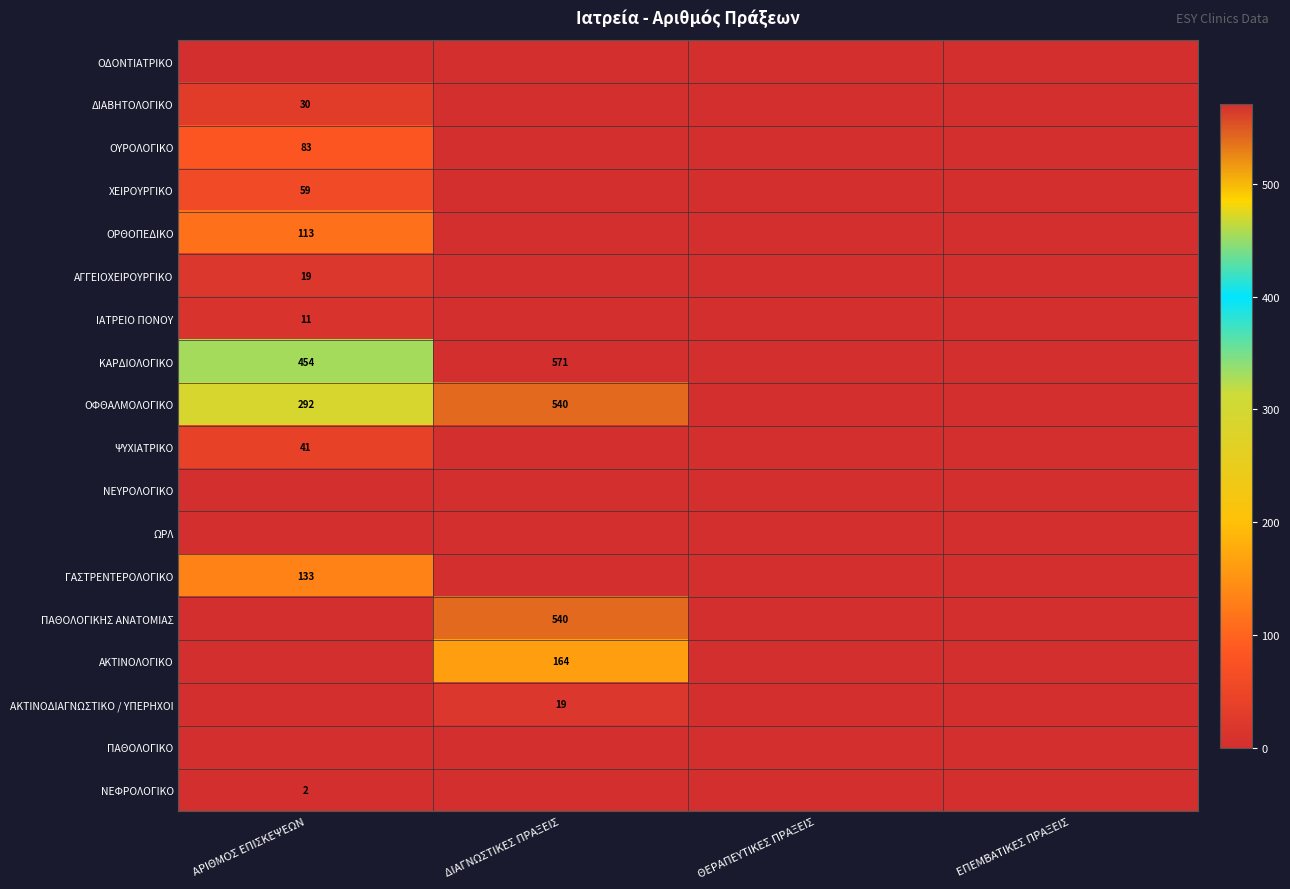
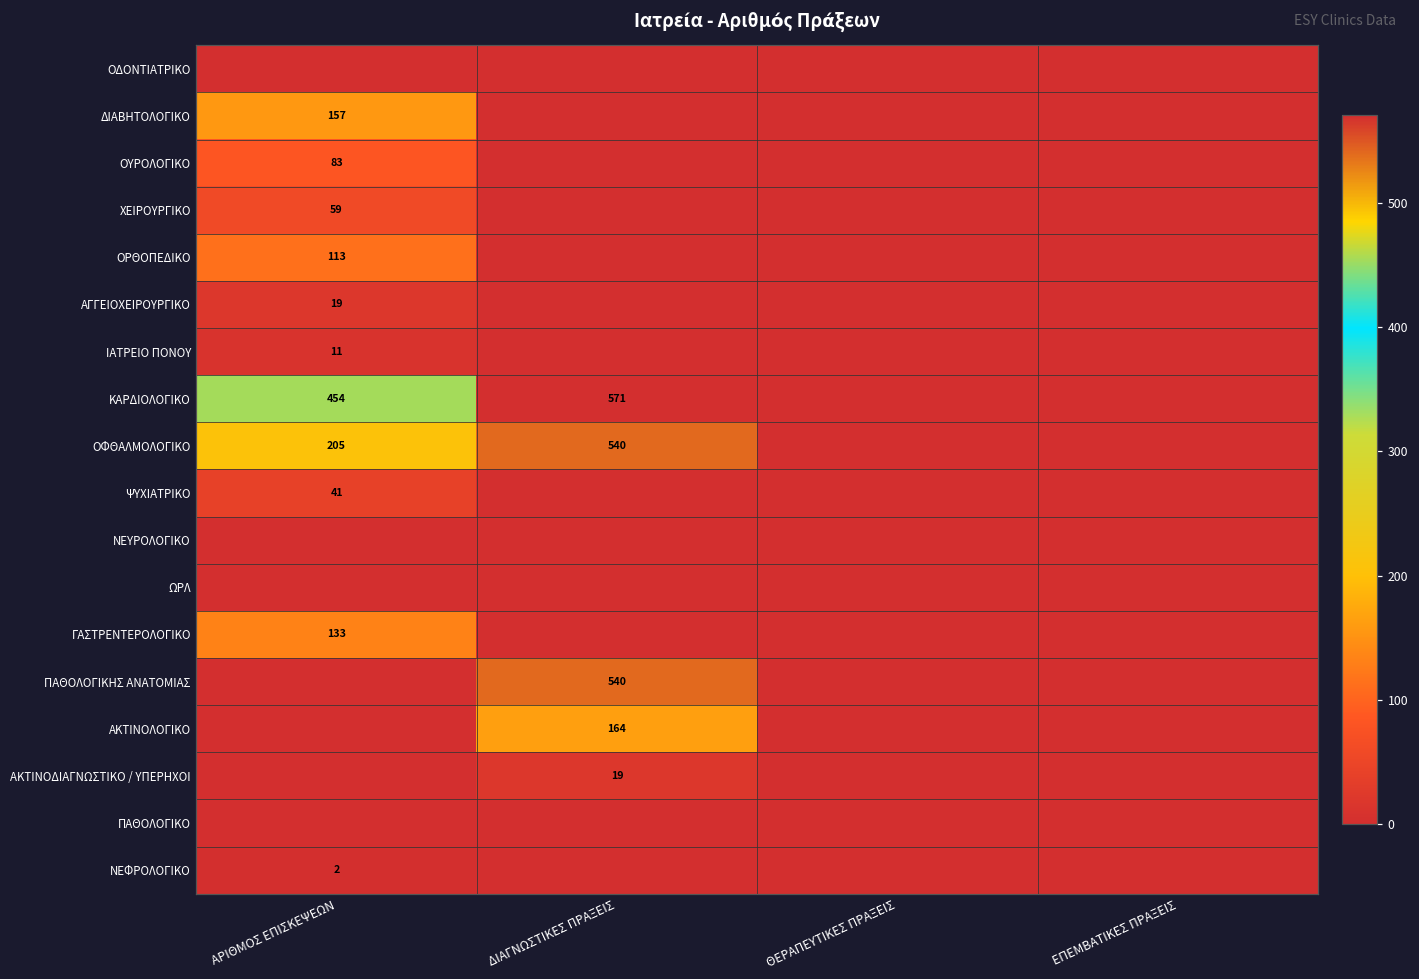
ΔΙΑΒΗΤΟΛΟΓΙΚΟ, ΑΡΙΘΜΟΣ ΕΠΙΣΚΕΨΕΩΝ: 30 -> 157
ΟΦΘΑΛΜΟΛΟΓΙΚΟ, ΑΡΙΘΜΟΣ ΕΠΙΣΚΕΨΕΩΝ: 292 -> 205
